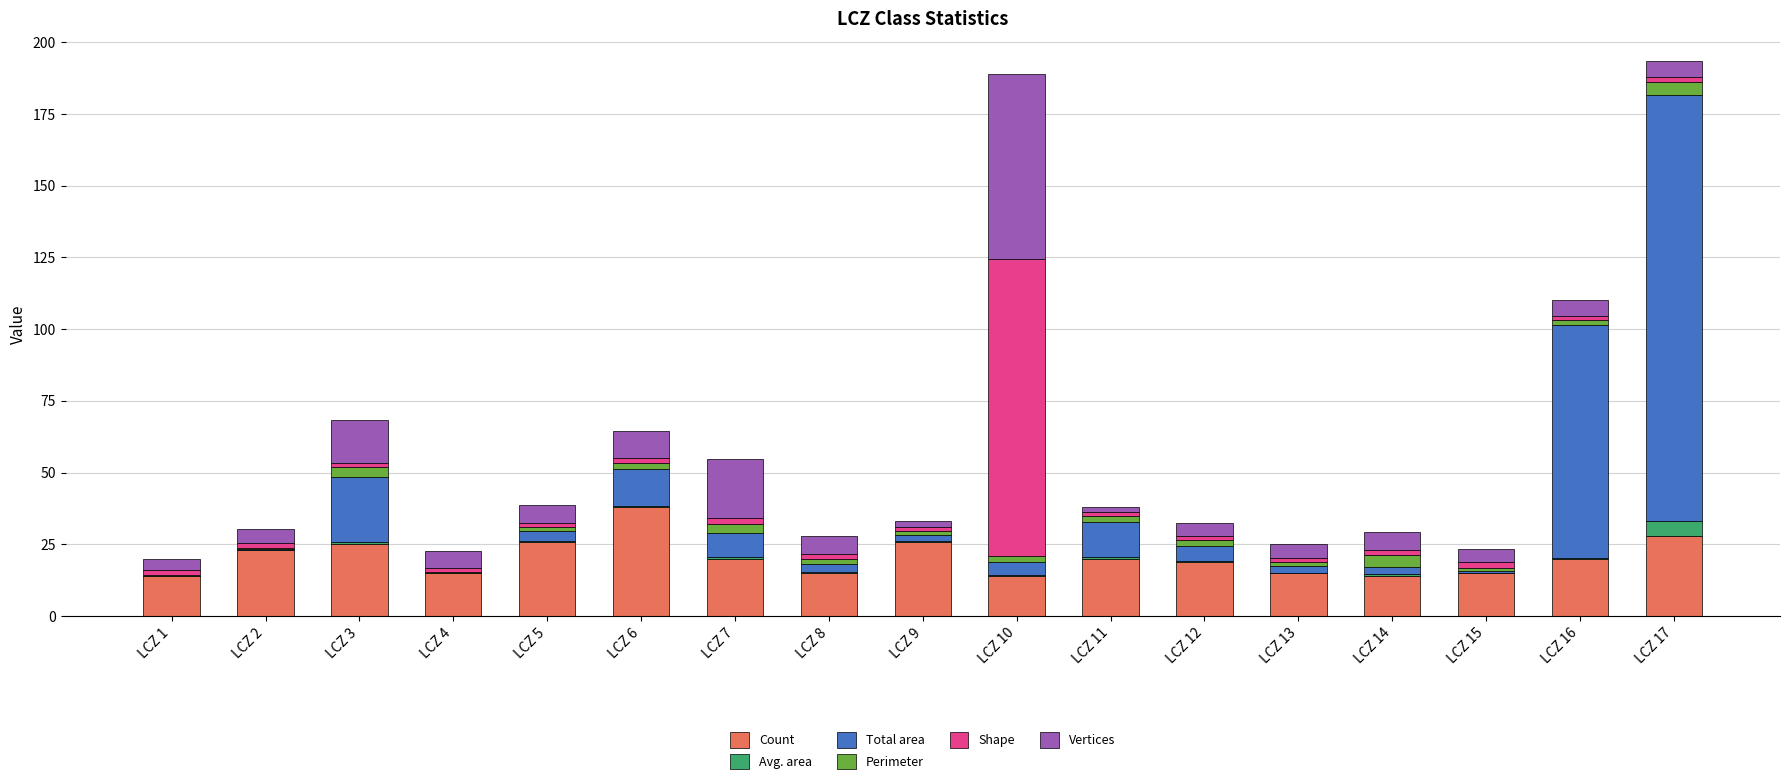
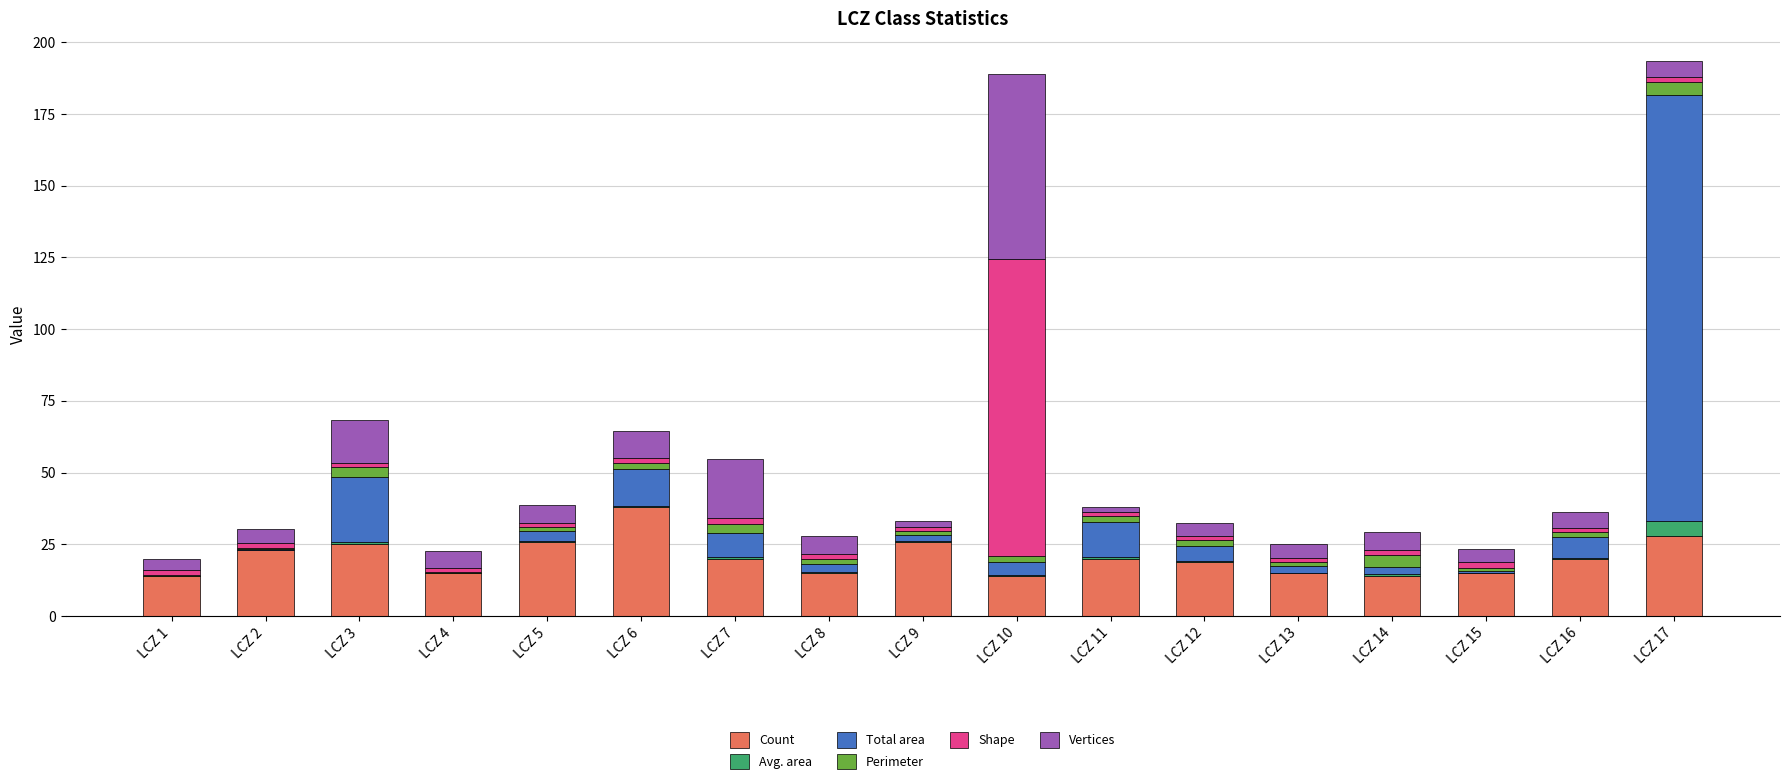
Total area, LCZ 16: 81 -> 7
